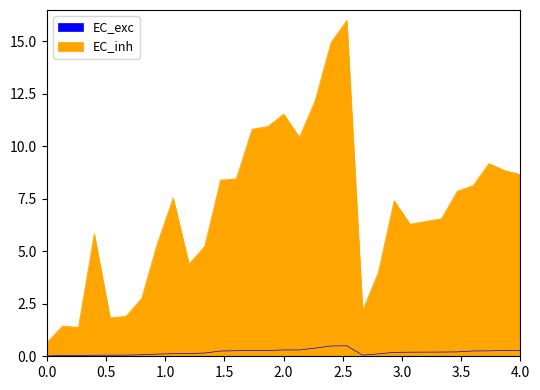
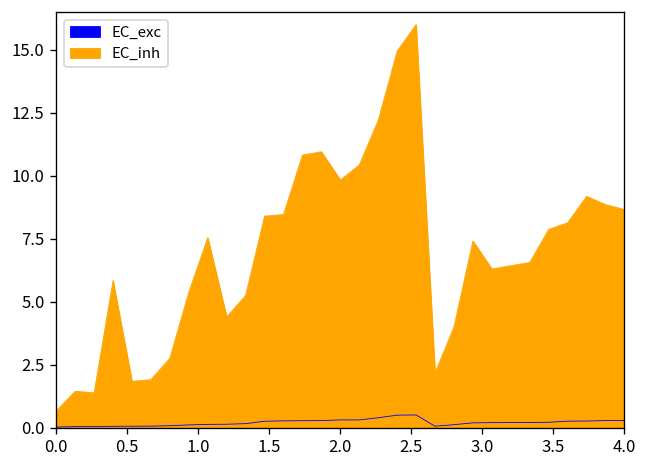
EC_inh, 2.0: 11.5 -> 9.8
